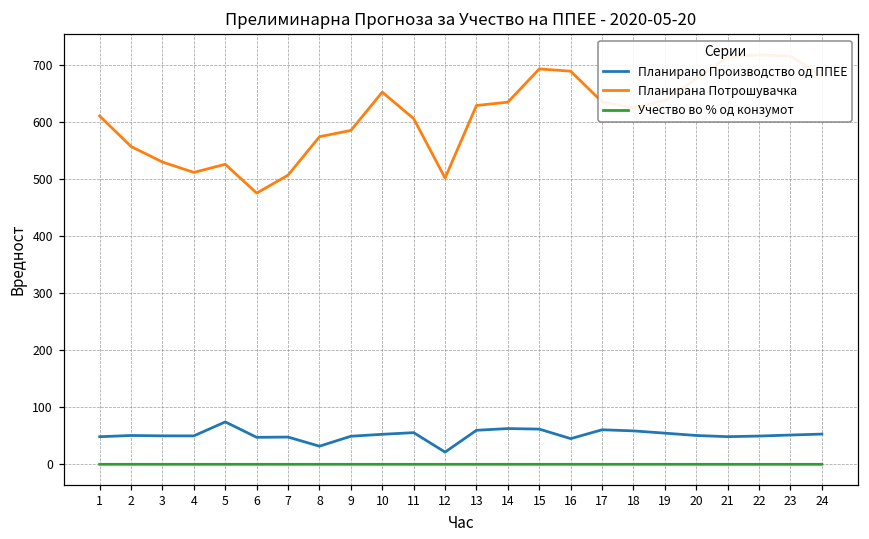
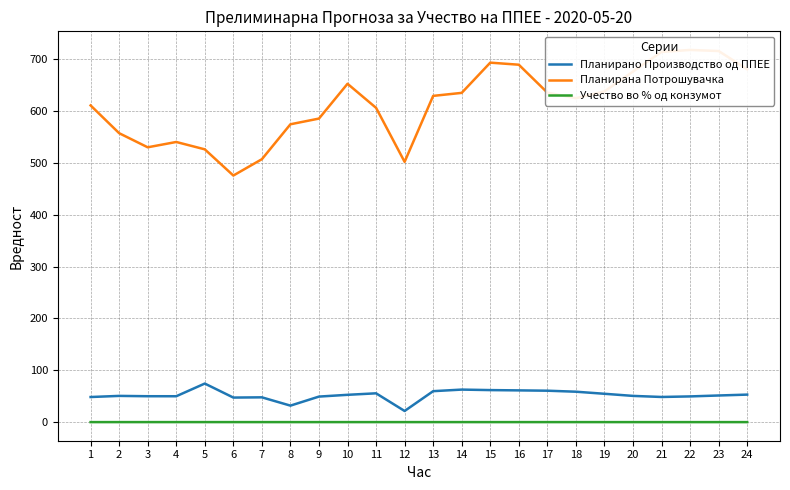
Планирана Потрошувачка, 4: 510 -> 540
Планирано Производство од ППЕЕ, 16: 50 -> 60
